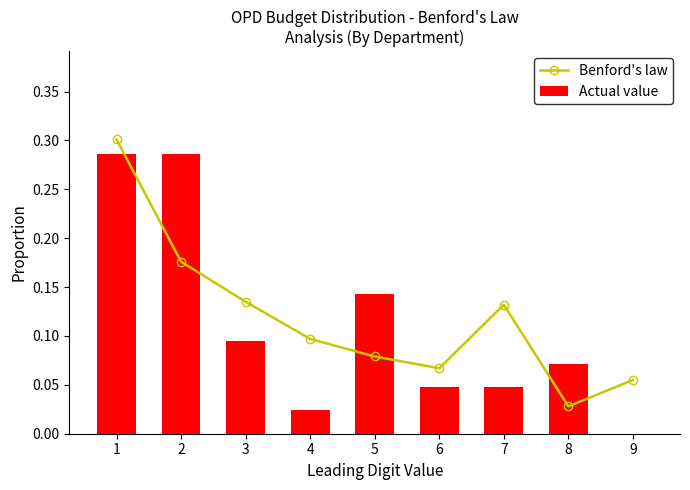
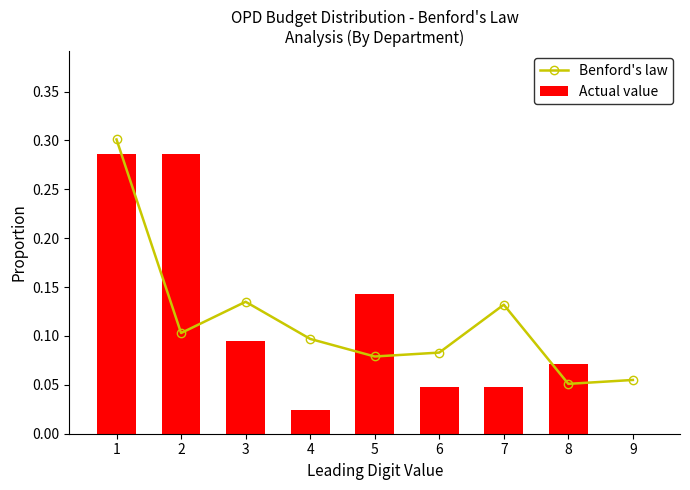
Benford's law, 2: 0.18 -> 0.10
Benford's law, 6: 0.07 -> 0.08
Benford's law, 8: 0.03 -> 0.05
